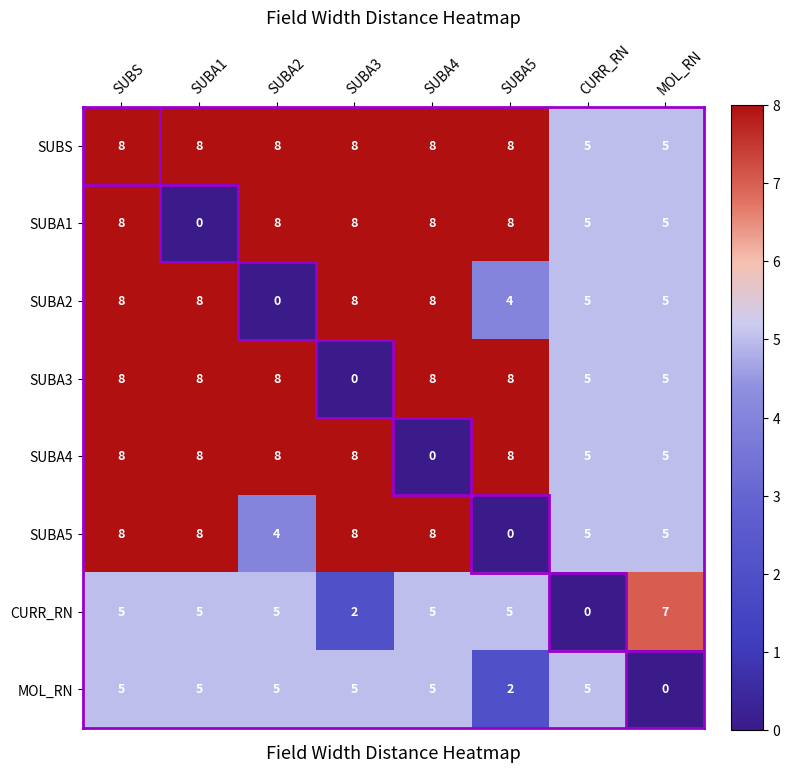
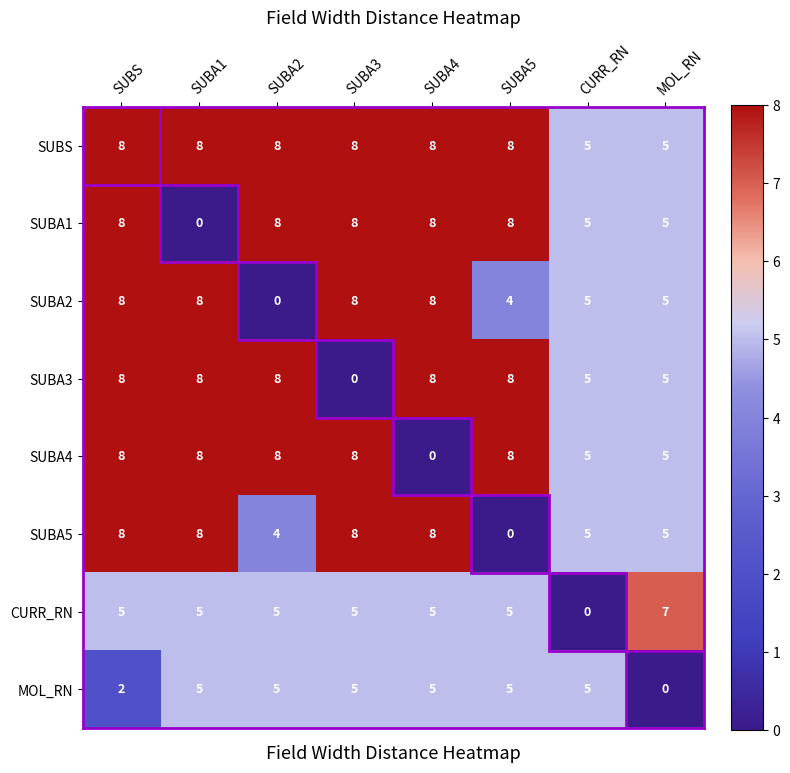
CURR_RN, SUBA3: 2 -> 5
MOL_RN, SUBS: 5 -> 2
MOL_RN, SUBA5: 2 -> 5
